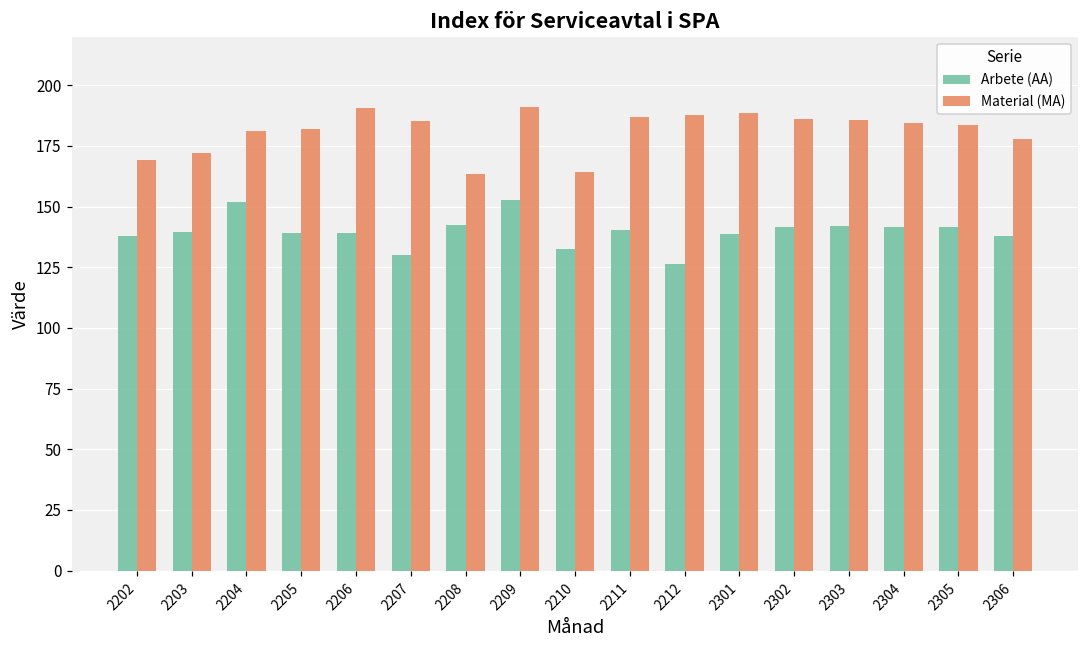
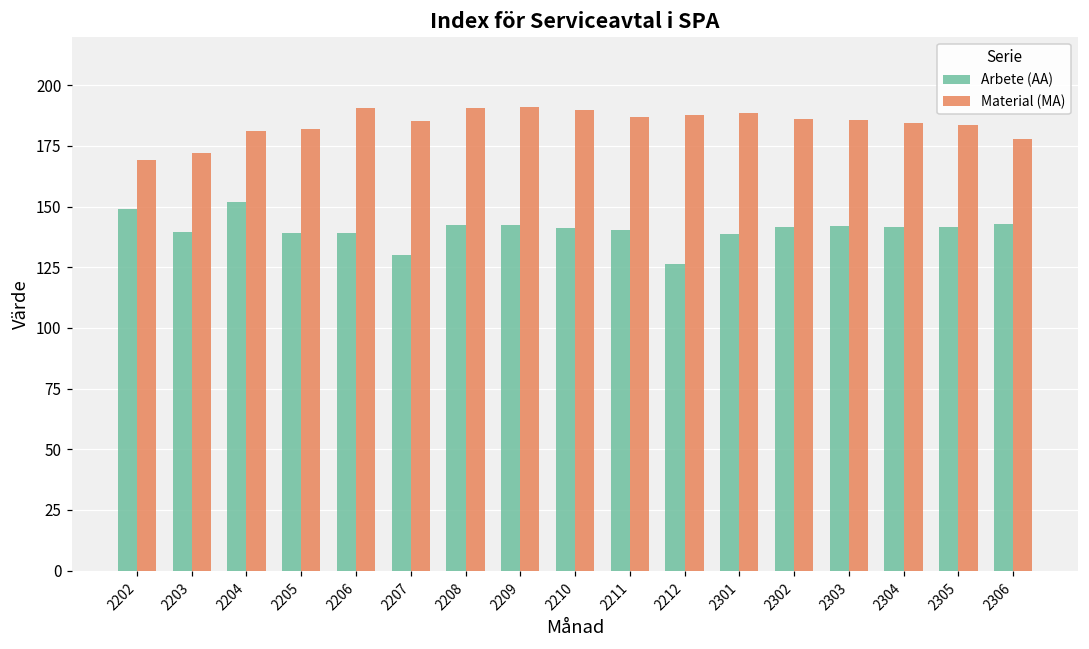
Arbete (AA), 2202: 138 -> 149
Material (MA), 2208: 163 -> 191
Arbete (AA), 2209: 153 -> 142
Arbete (AA), 2210: 133 -> 141
Material (MA), 2210: 164 -> 190
Arbete (AA), 2306: 138 -> 143
